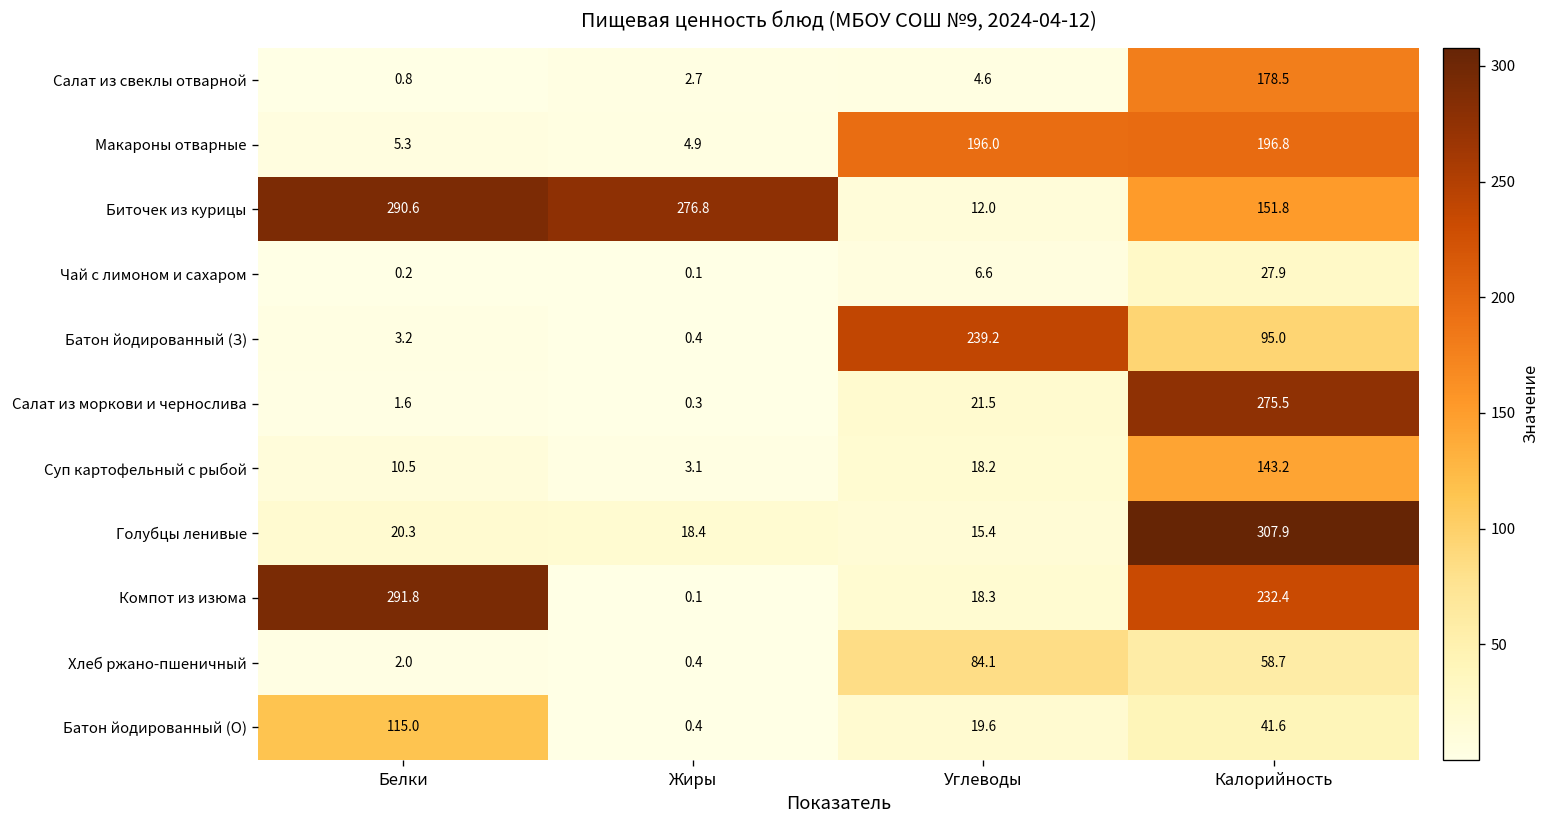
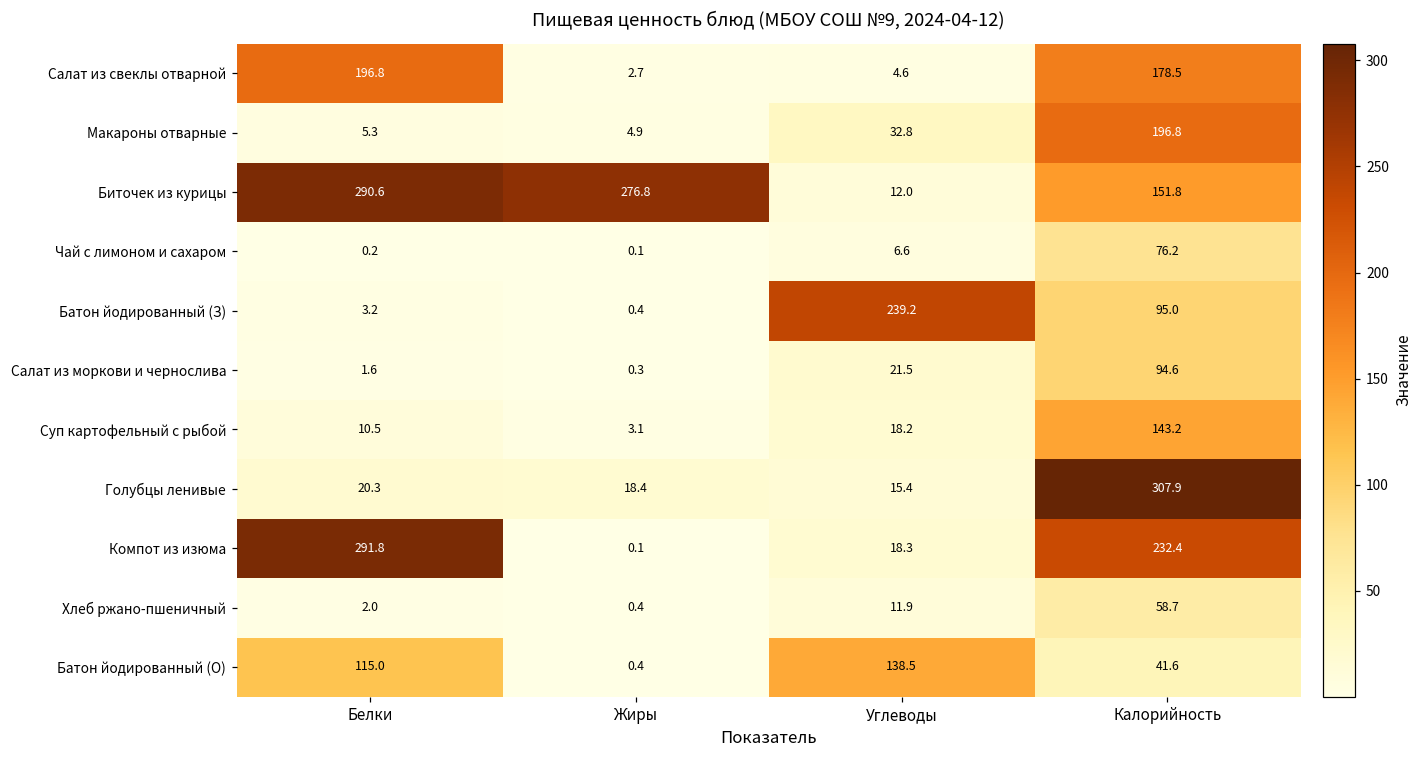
Салат из свеклы отварной, Белки: 0.8 -> 196.8
Макароны отварные, Углеводы: 196.0 -> 32.8
Чай с лимоном и сахаром, Калорийность: 27.9 -> 76.2
Салат из моркови и чернослива, Калорийность: 275.5 -> 94.6
Хлеб ржано-пшеничный, Углеводы: 84.1 -> 11.9
Батон йодированный (О), Углеводы: 19.6 -> 138.5
